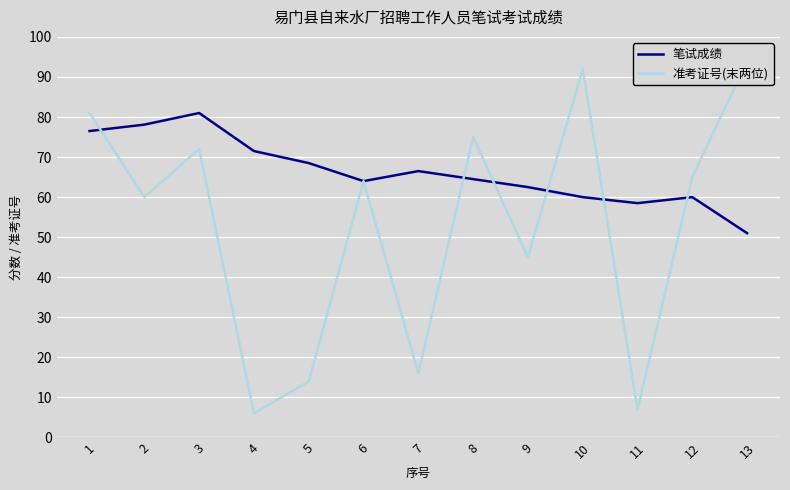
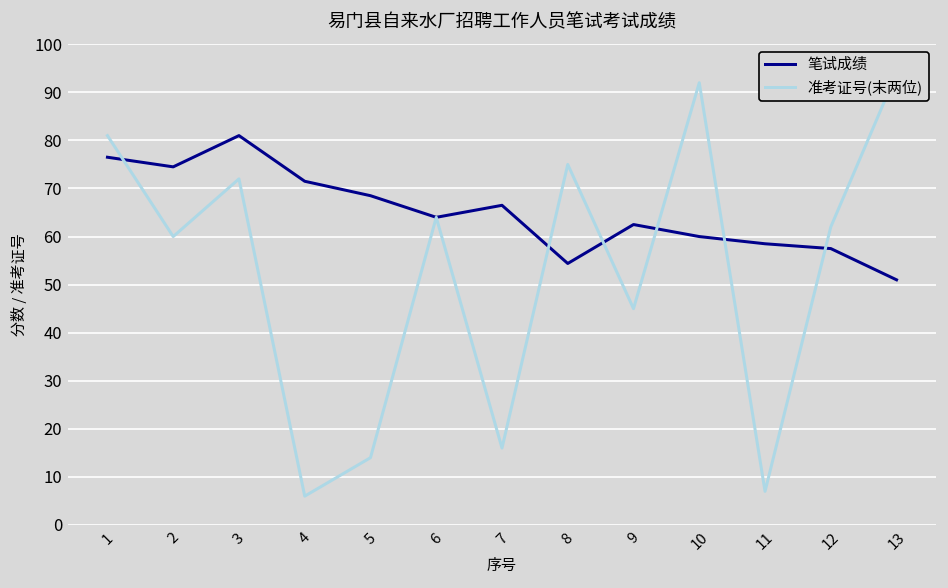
笔试成绩, 2: 78 -> 75
笔试成绩, 8: 65 -> 54
笔试成绩, 12: 60 -> 58
准考证号(末两位), 12: 65 -> 62
